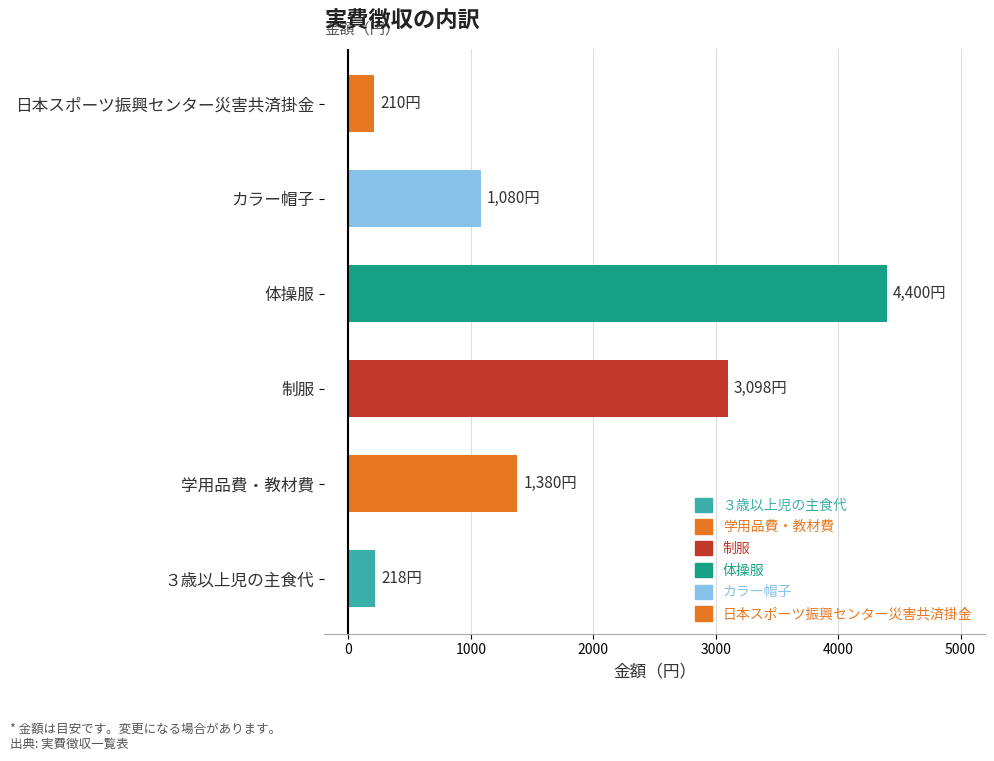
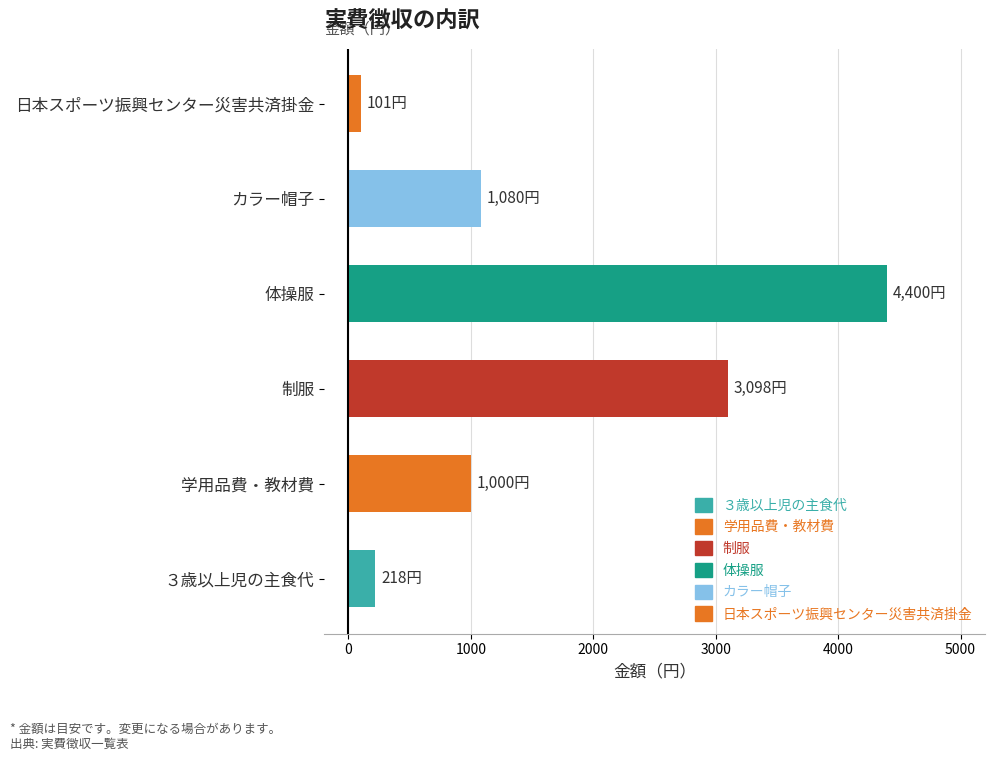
日本スポーツ振興センター災害共済掛金: 210円 -> 101円
学用品費・教材費: 1,380円 -> 1,000円
